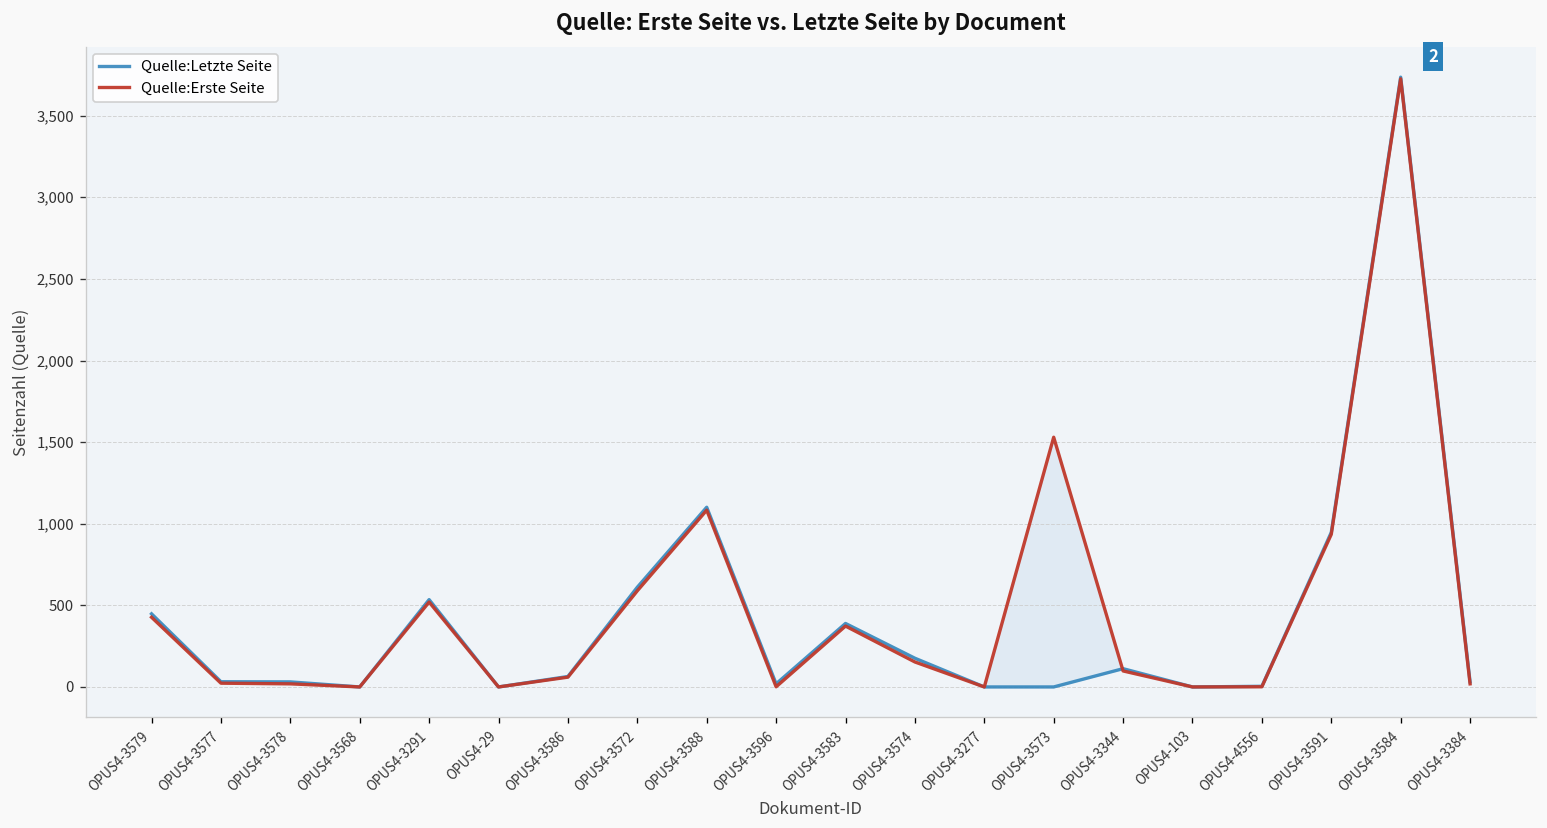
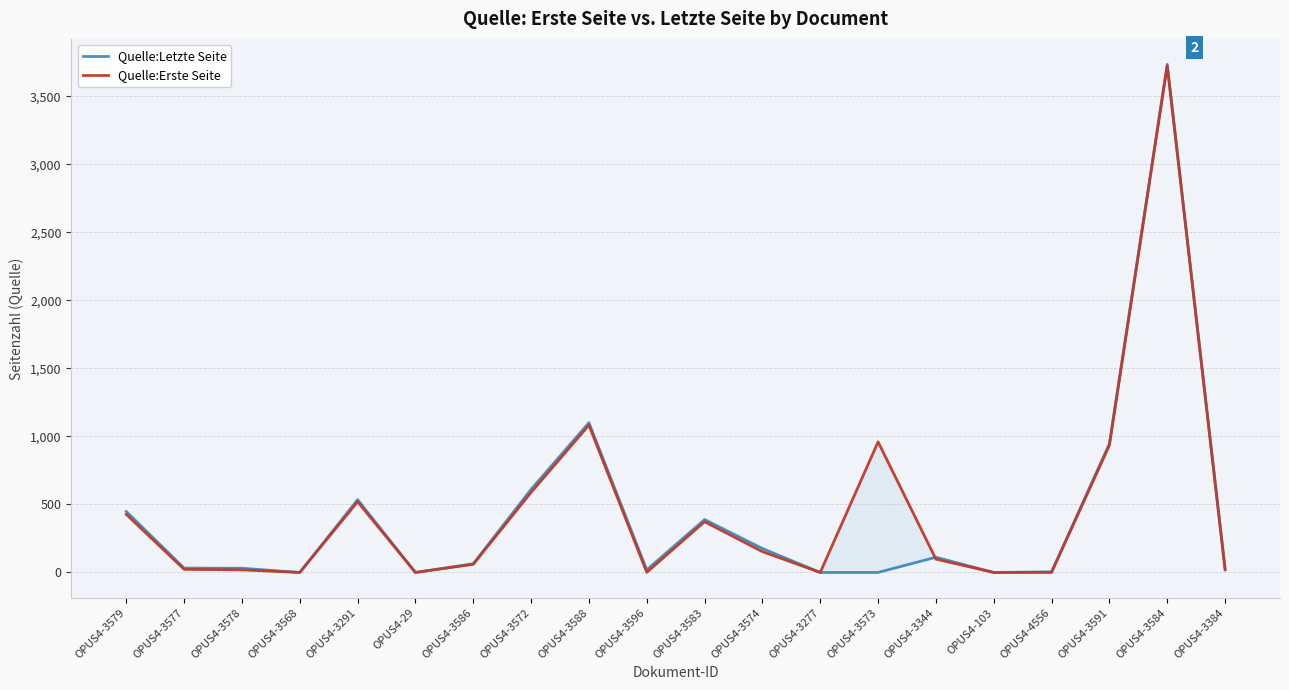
Quelle:Erste Seite, OPUS4-3573: 1,530 -> 960
